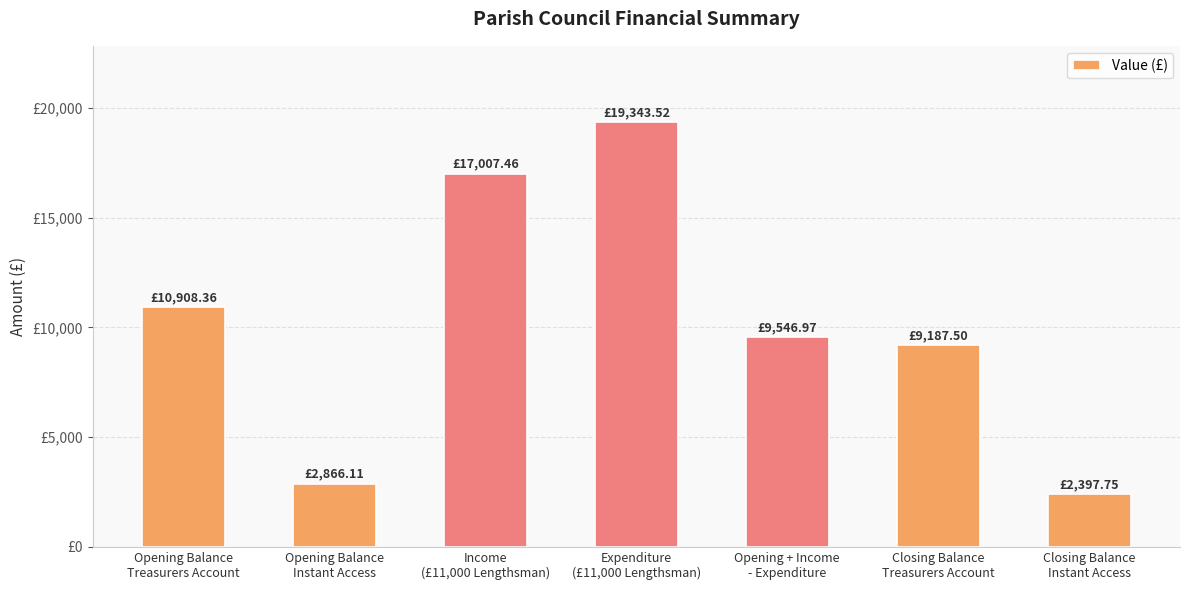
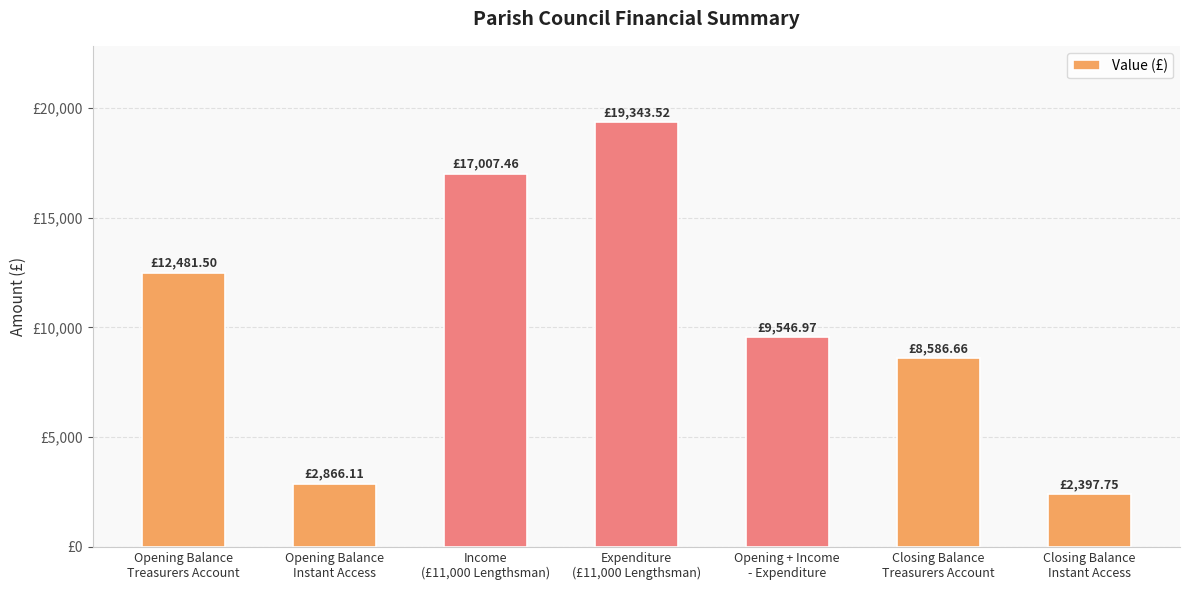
Opening Balance Treasurers Account: £10,908.36 -> £12,481.50
Closing Balance Treasurers Account: £9,187.50 -> £8,586.66
